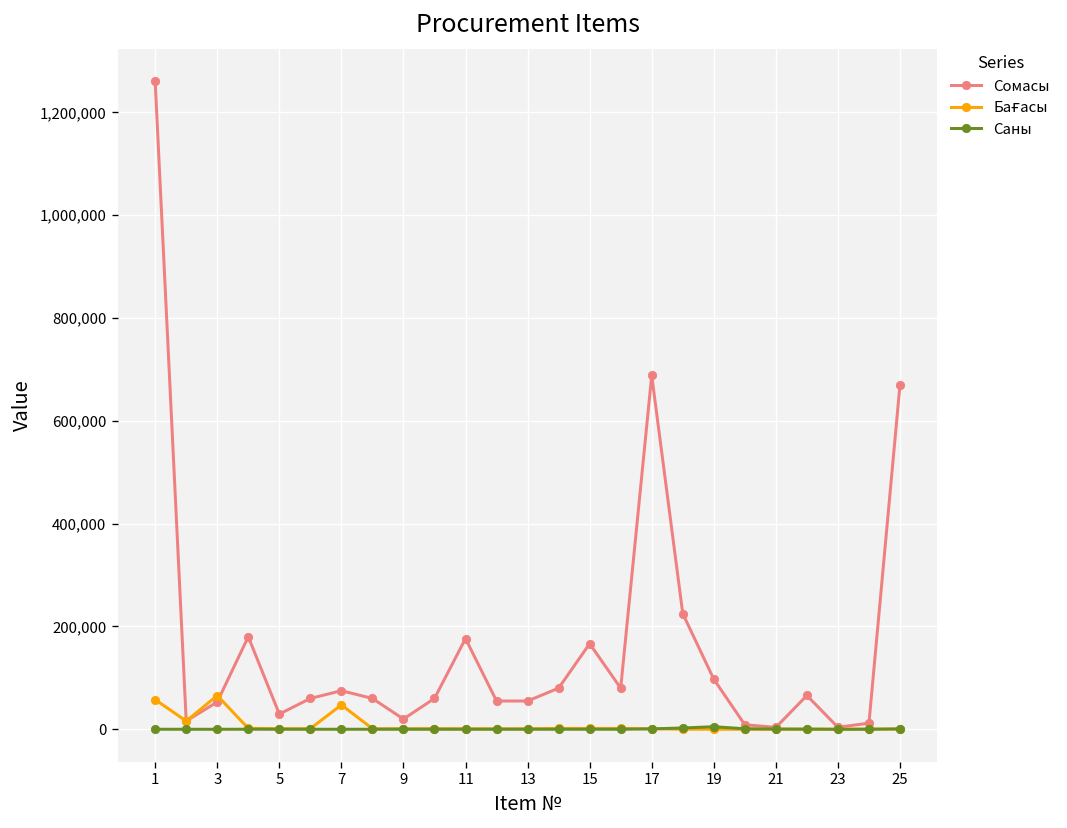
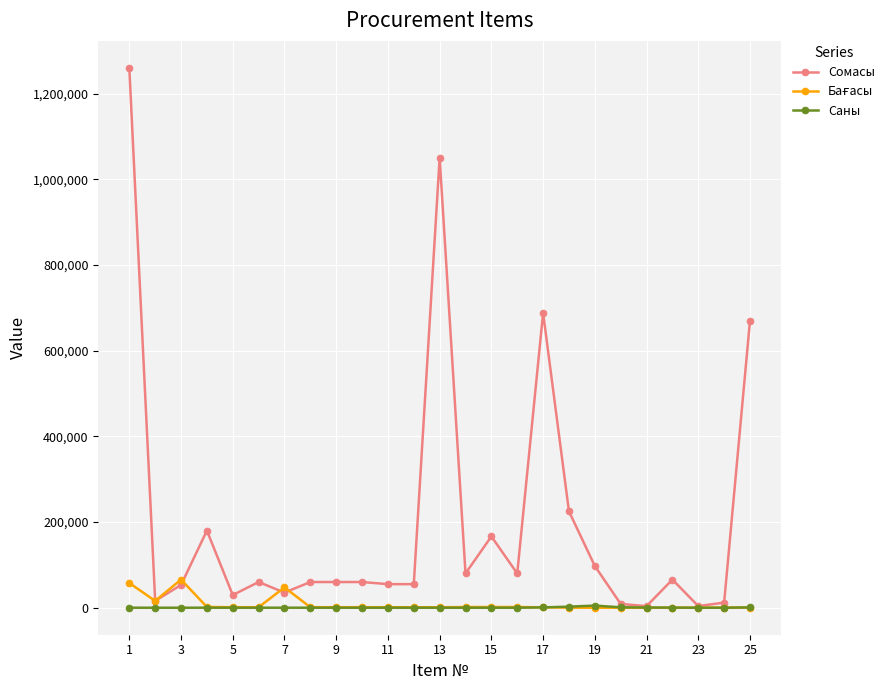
Сомасы, 7: 80,000 -> 40,000
Сомасы, 9: 20,000 -> 60,000
Сомасы, 11: 180,000 -> 60,000
Сомасы, 13: 60,000 -> 1,050,000
